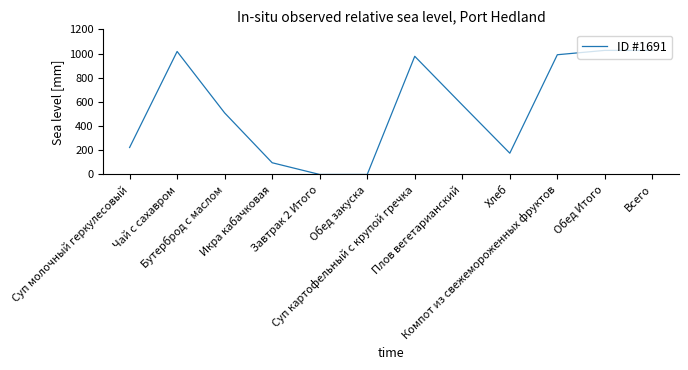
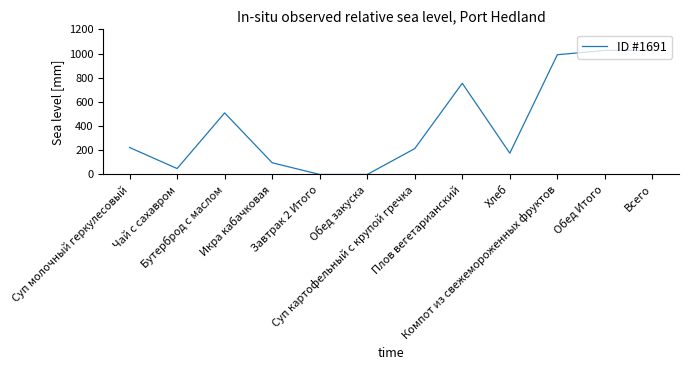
Чай с сахавром: 1020 -> 50
Суп картофельный с крупой гречка: 980 -> 210
Плов вегетарианский: 580 -> 750
